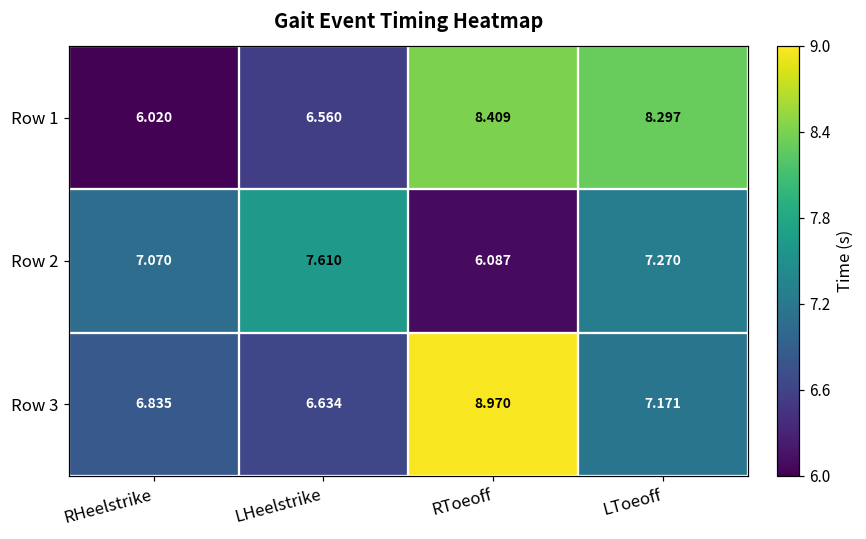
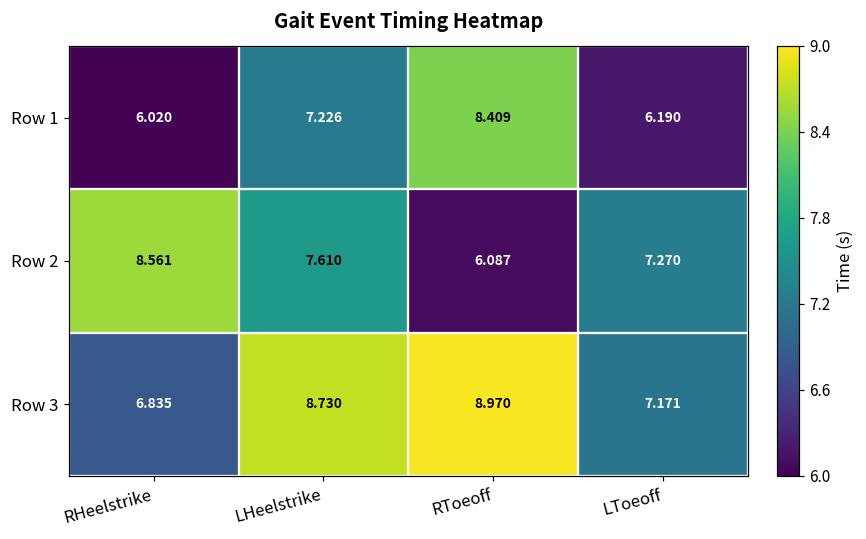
Row 1, LHeelstrike: 6.560 -> 7.226
Row 1, LToeoff: 8.297 -> 6.190
Row 2, RHeelstrike: 7.070 -> 8.561
Row 3, LHeelstrike: 6.634 -> 8.730
